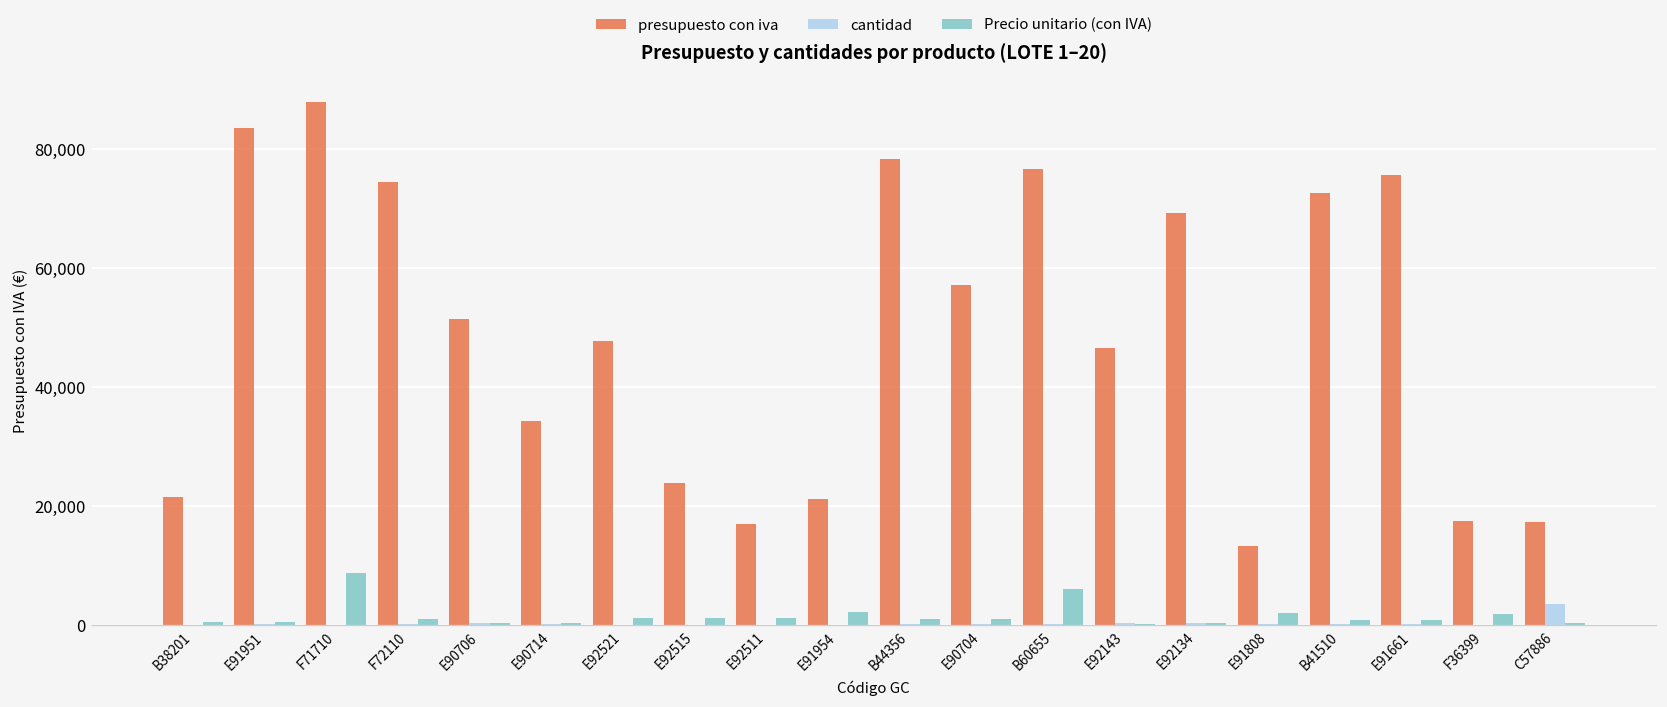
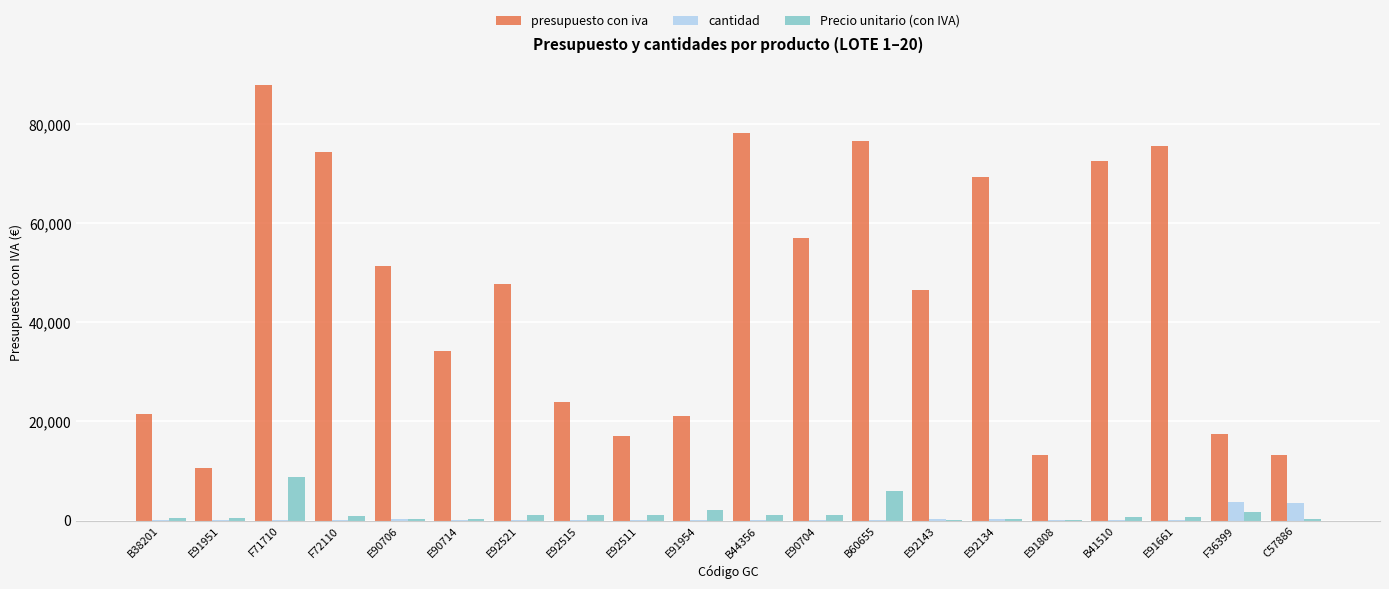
presupuesto con iva, E91951: 84,000 -> 11,000
Precio unitario (con IVA), E91808: 2,000 -> 0
cantidad, F36399: 0 -> 4,000
presupuesto con iva, C57886: 17,000 -> 13,000
